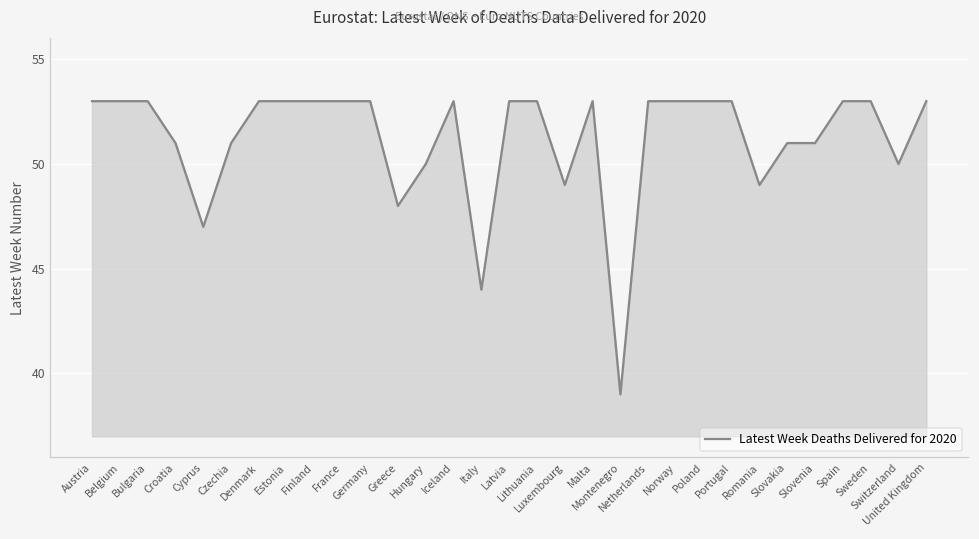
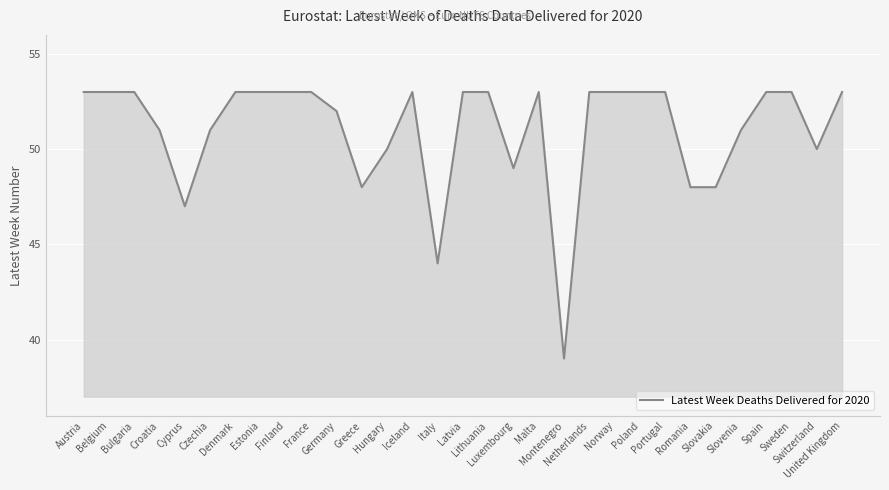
Germany: 53 -> 52
Romania: 49 -> 48
Slovakia: 51 -> 48
